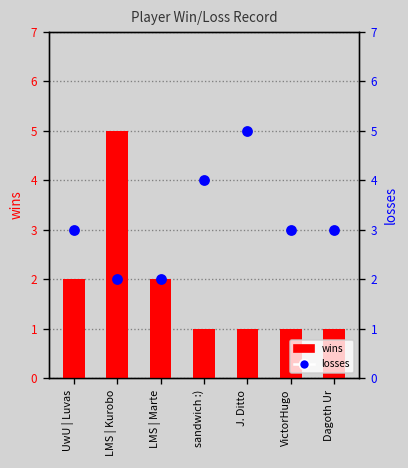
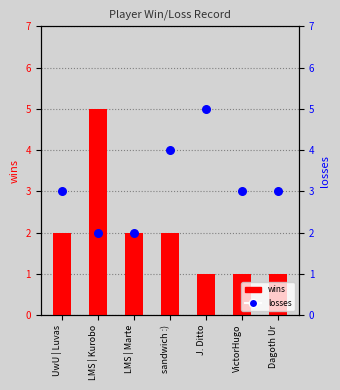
wins, sandwich :): 1 -> 2
